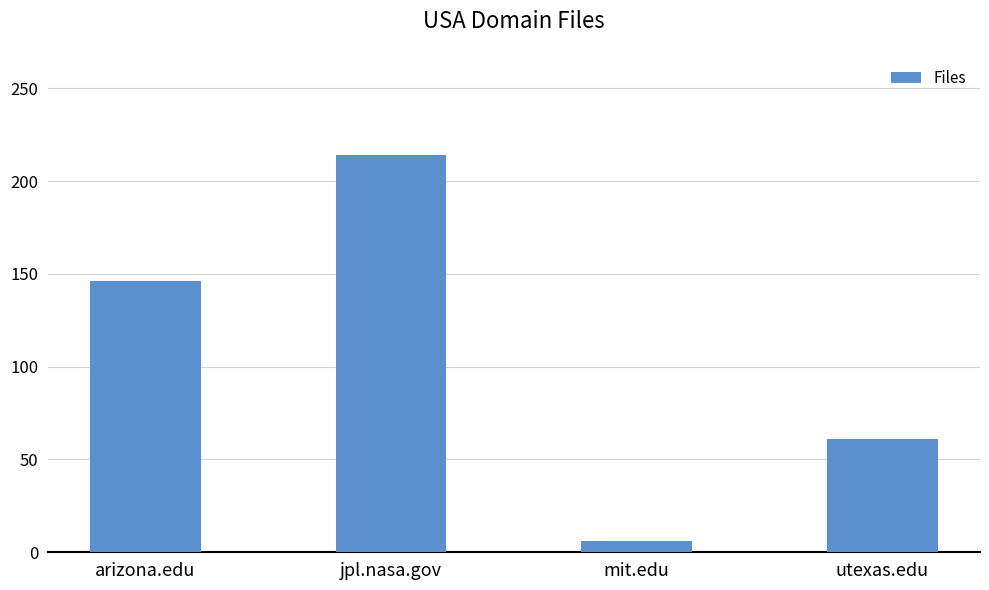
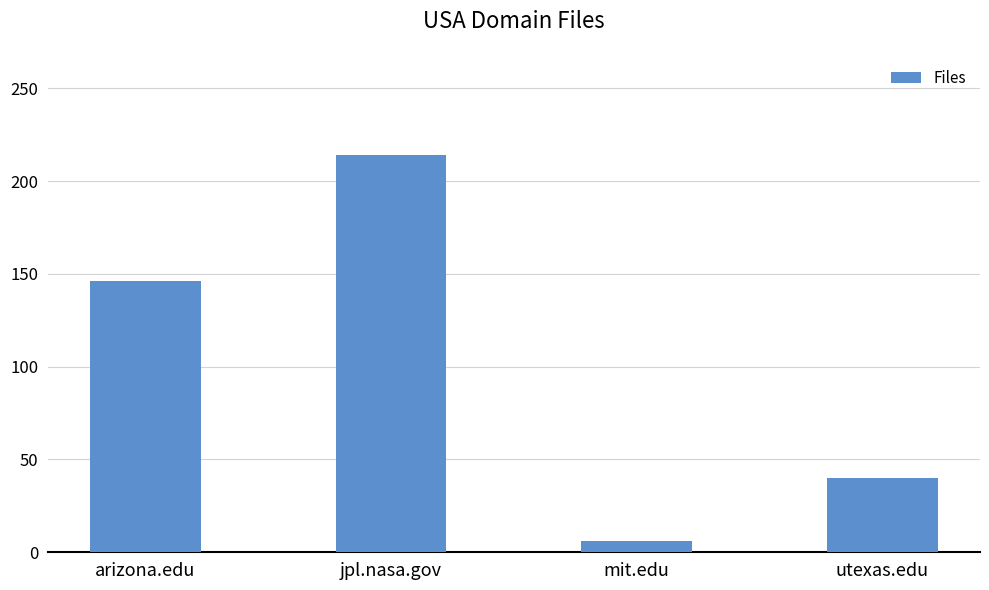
utexas.edu: 61 -> 40
